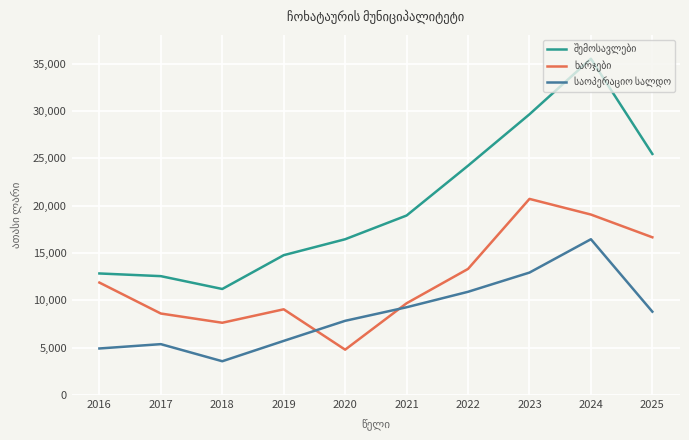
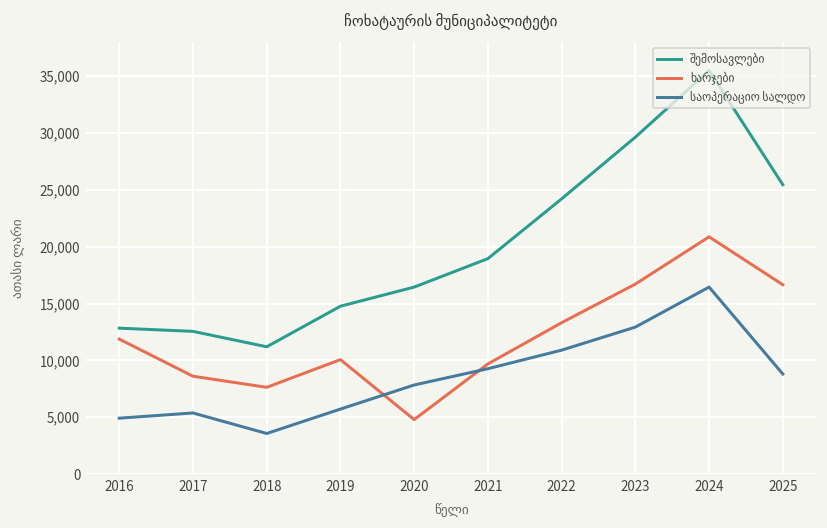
ხარჯები, 2019: 9,000 -> 10,000
ხარჯები, 2023: 21,000 -> 17,000
ხარჯები, 2024: 19,000 -> 21,000
